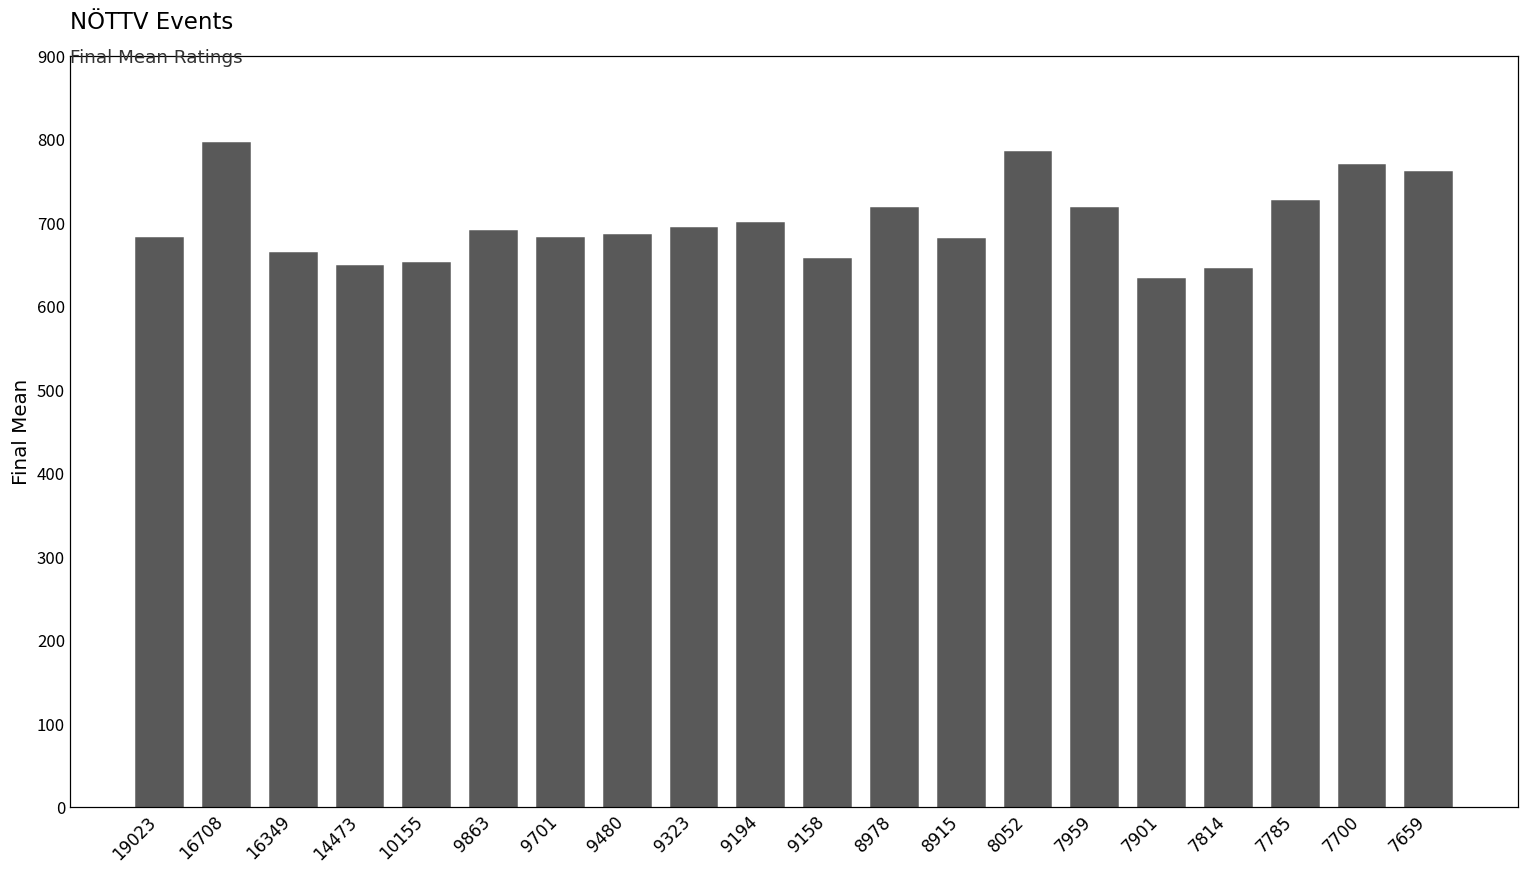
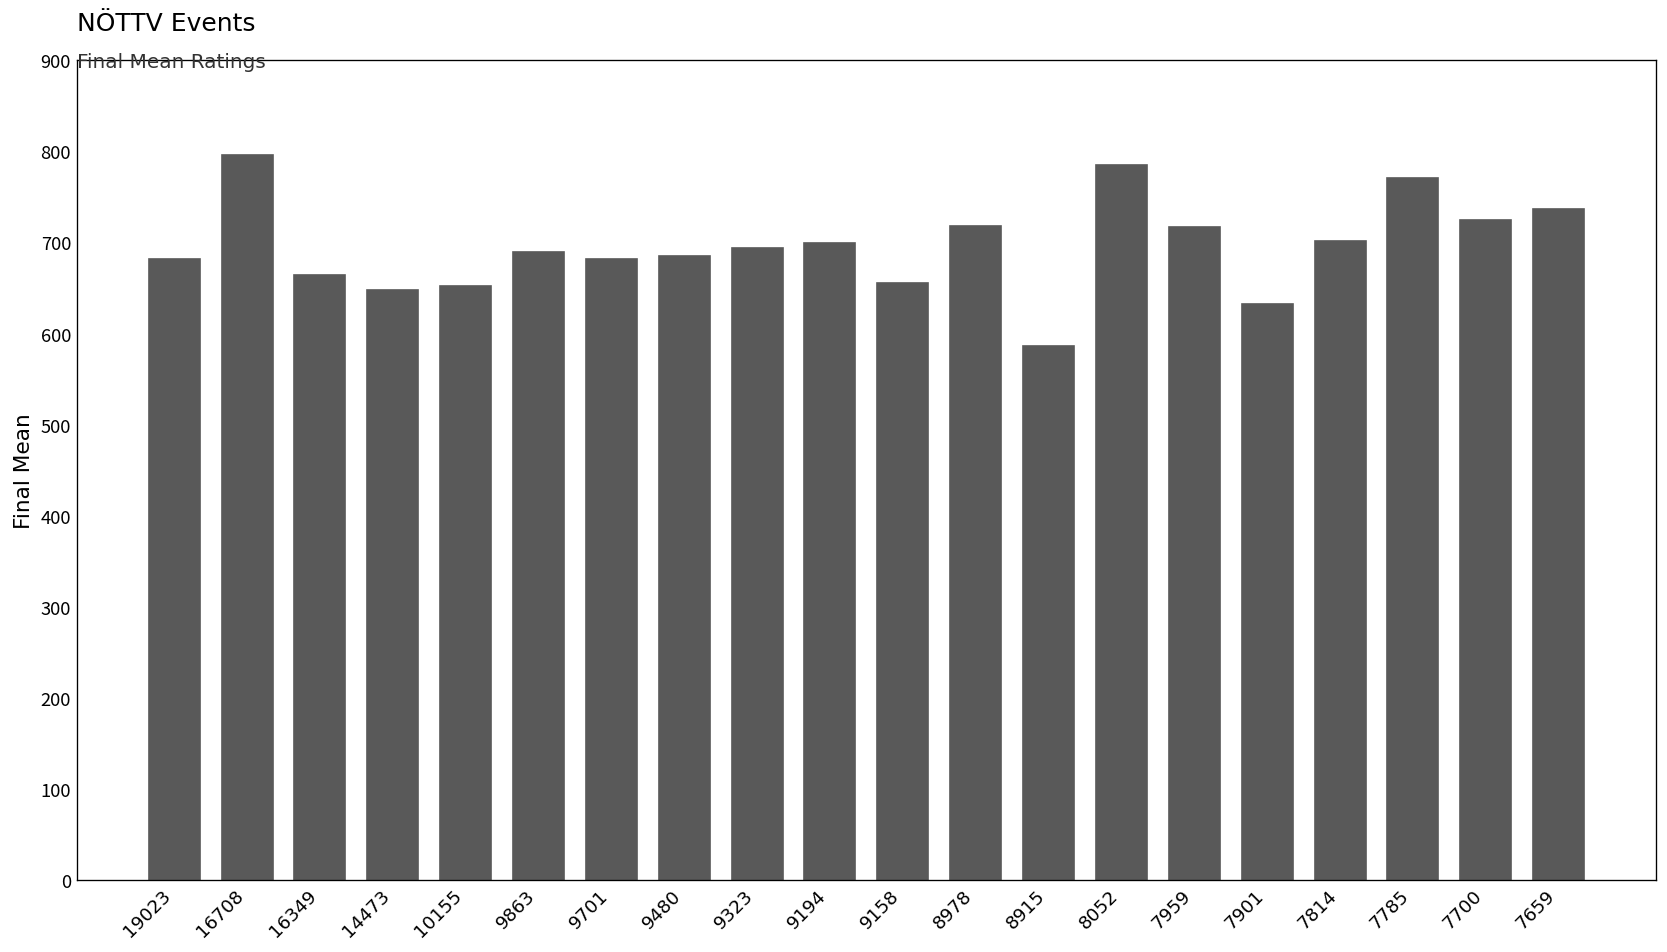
8915: 680 -> 590
7814: 650 -> 700
7785: 730 -> 770
7700: 770 -> 730
7659: 760 -> 740
